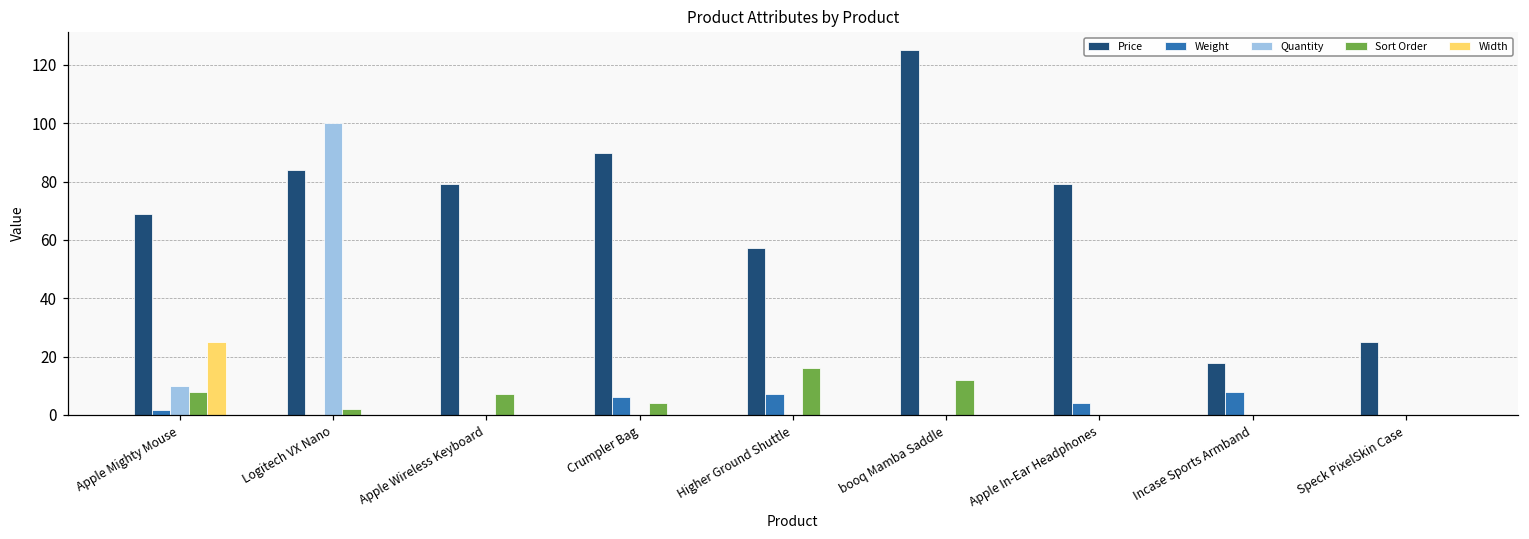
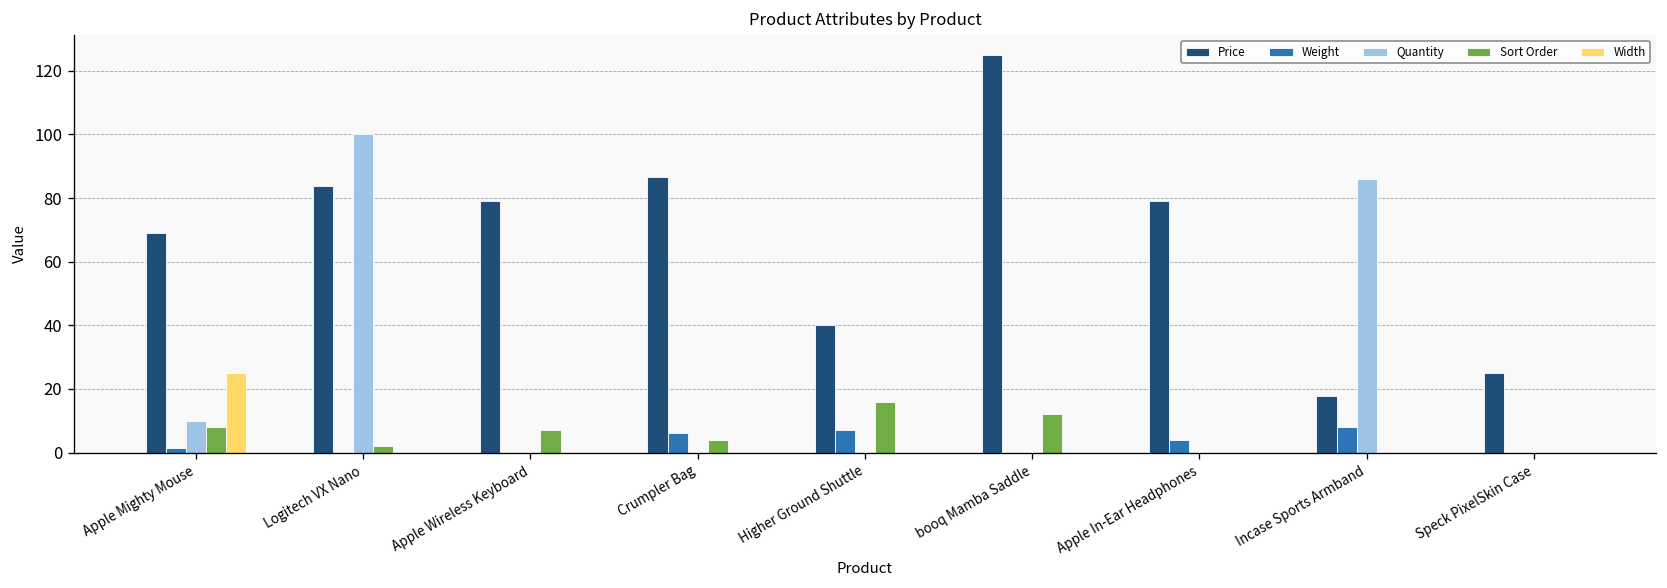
Price, Crumpler Bag: 90 -> 87
Price, Higher Ground Shuttle: 57 -> 40
Quantity, Incase Sports Armband: 0 -> 86
